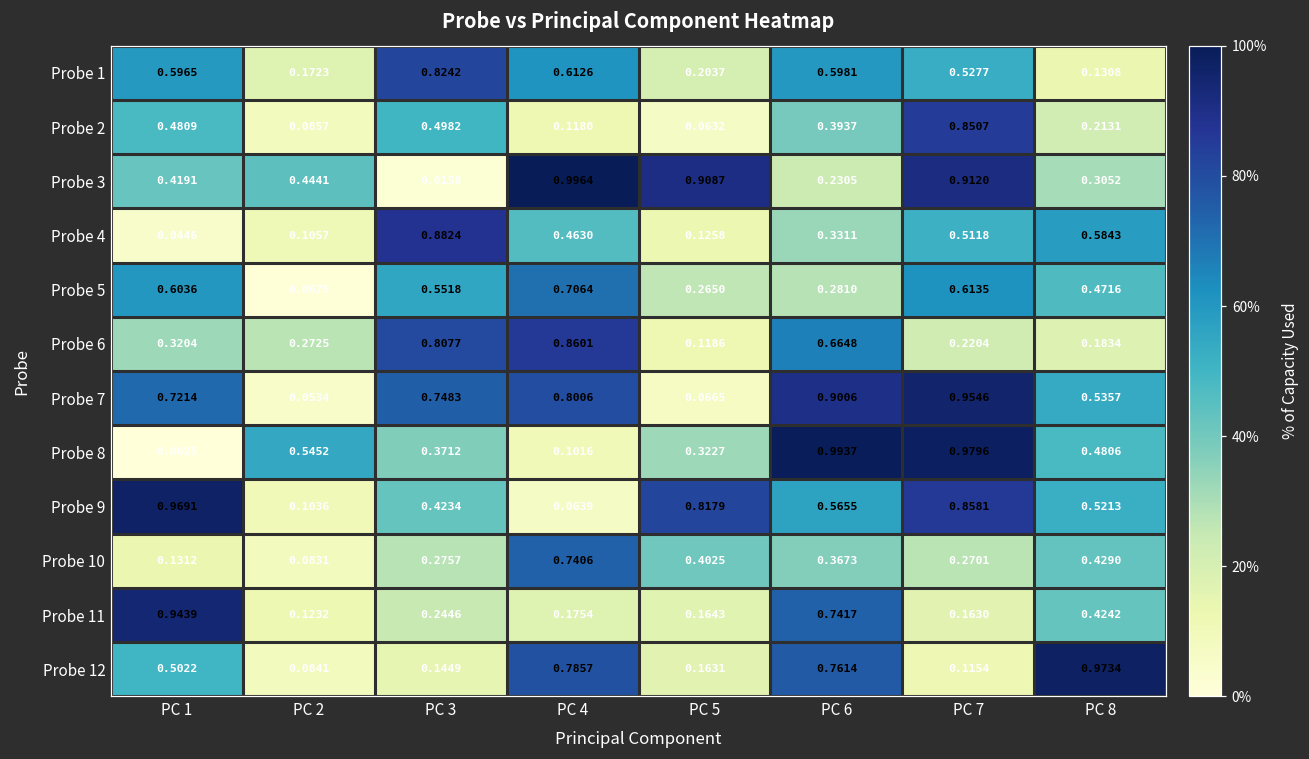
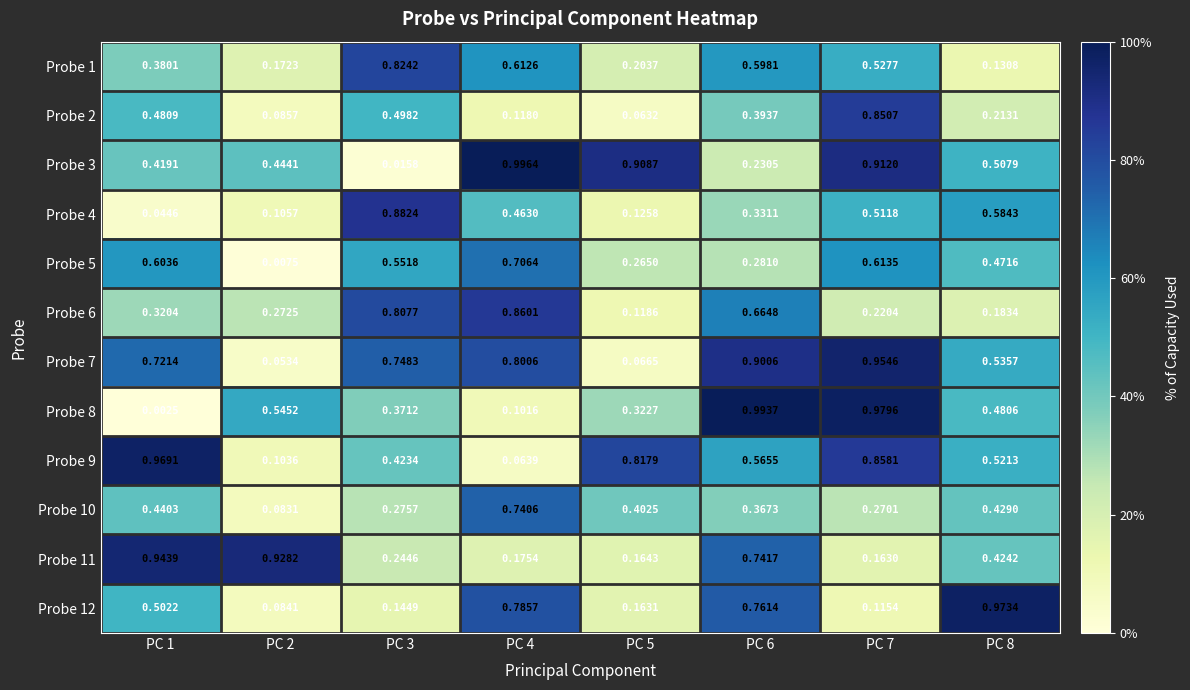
Probe 1, PC 1: 0.5965 -> 0.3801
Probe 3, PC 8: 0.3052 -> 0.5079
Probe 10, PC 1: 0.1312 -> 0.4403
Probe 11, PC 2: 0.1232 -> 0.9282
